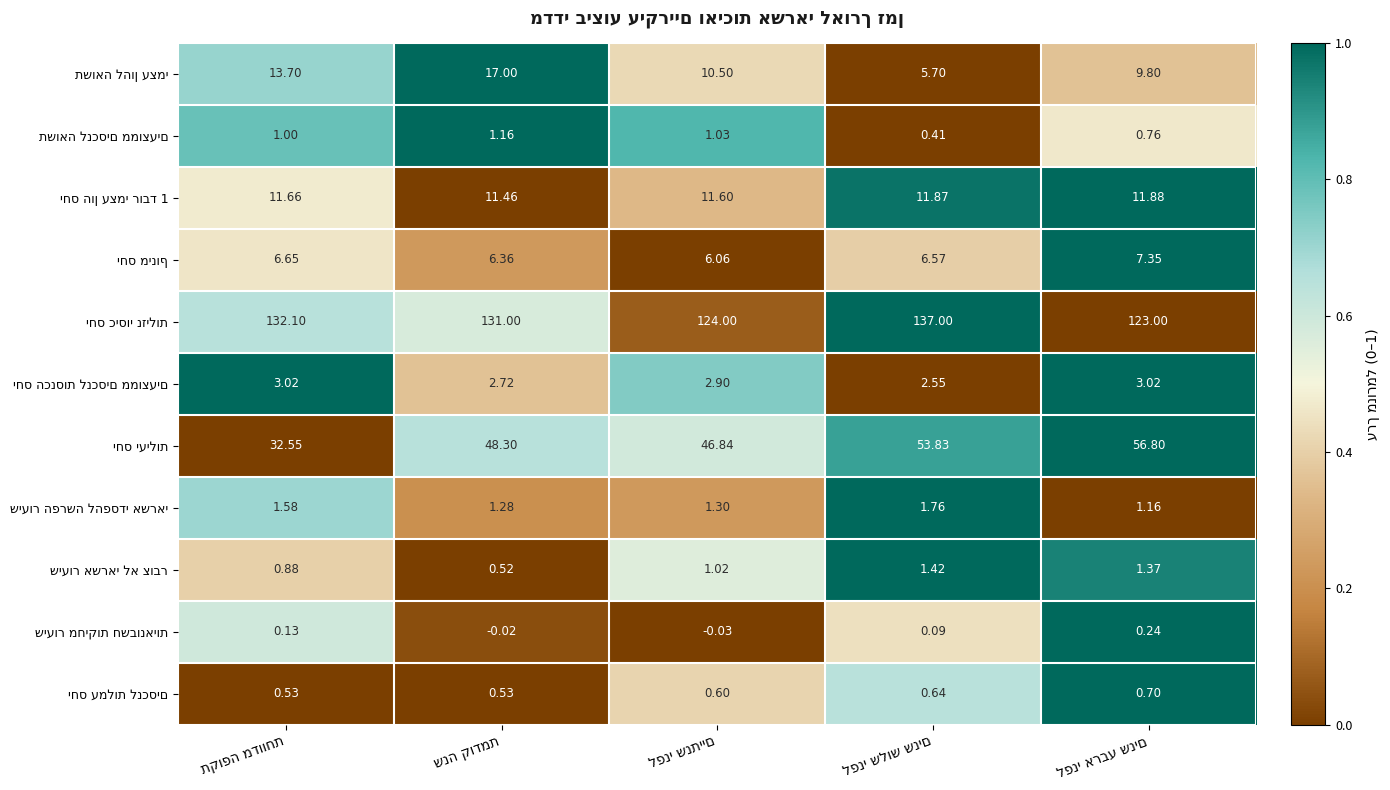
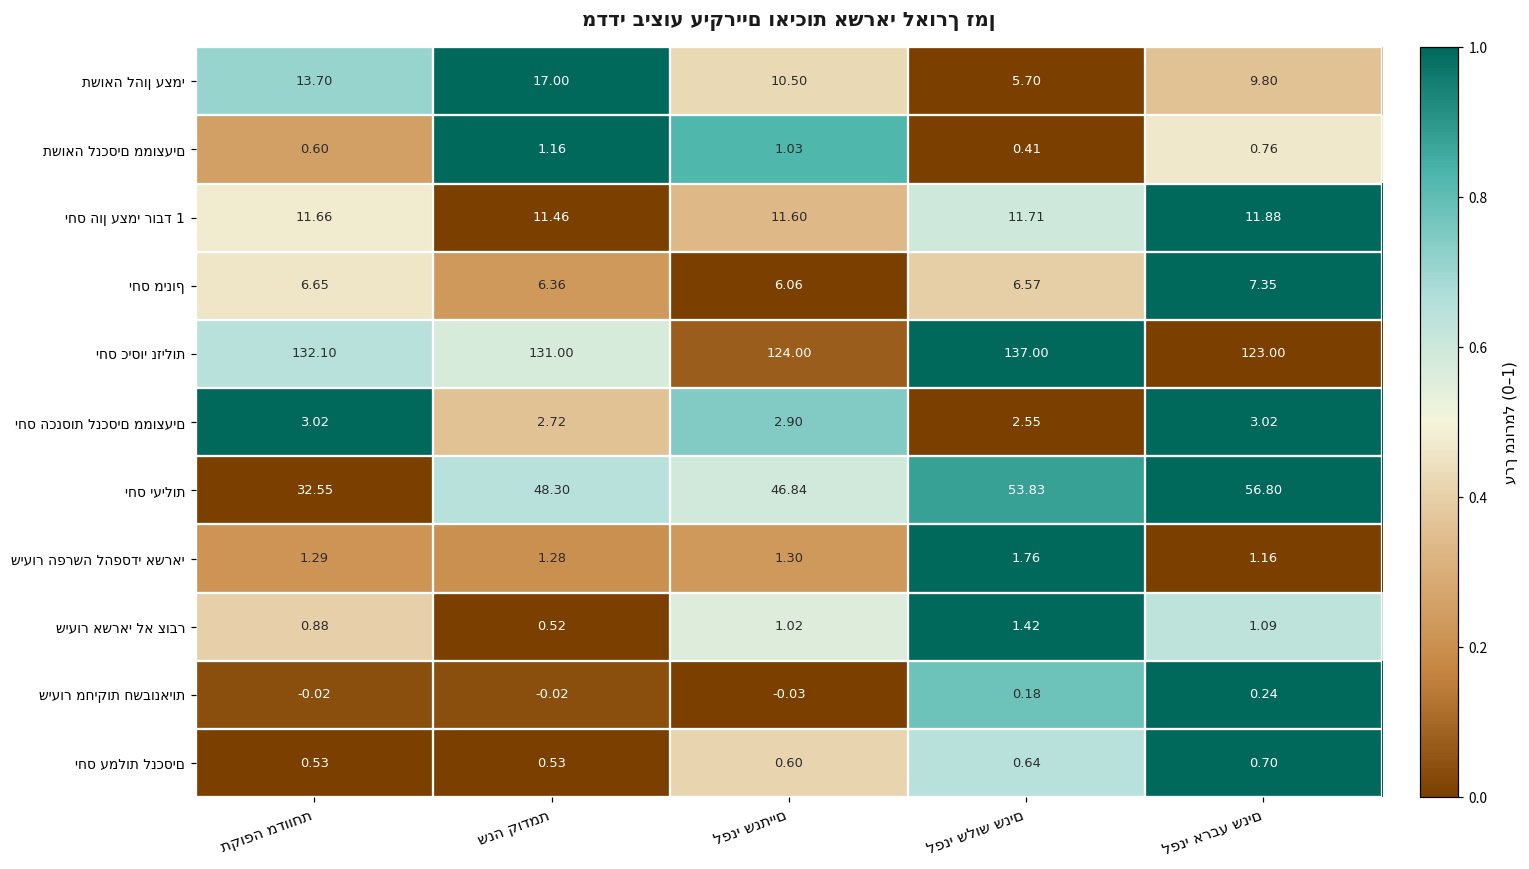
תשואה לנכסים ממוצעים, תקופה מדווחת: 1.00 -> 0.60
יחס הון עצמי רובד 1, לפני שלוש שנים: 11.87 -> 11.71
שיעור הפרשה להפסדי אשראי, תקופה מדווחת: 1.58 -> 1.29
שיעור אשראי לא צובר, לפני ארבע שנים: 1.37 -> 1.09
שיעור מחיקות חשבונאיות, תקופה מדווחת: 0.13 -> -0.02
שיעור מחיקות חשבונאיות, לפני שלוש שנים: 0.09 -> 0.18
